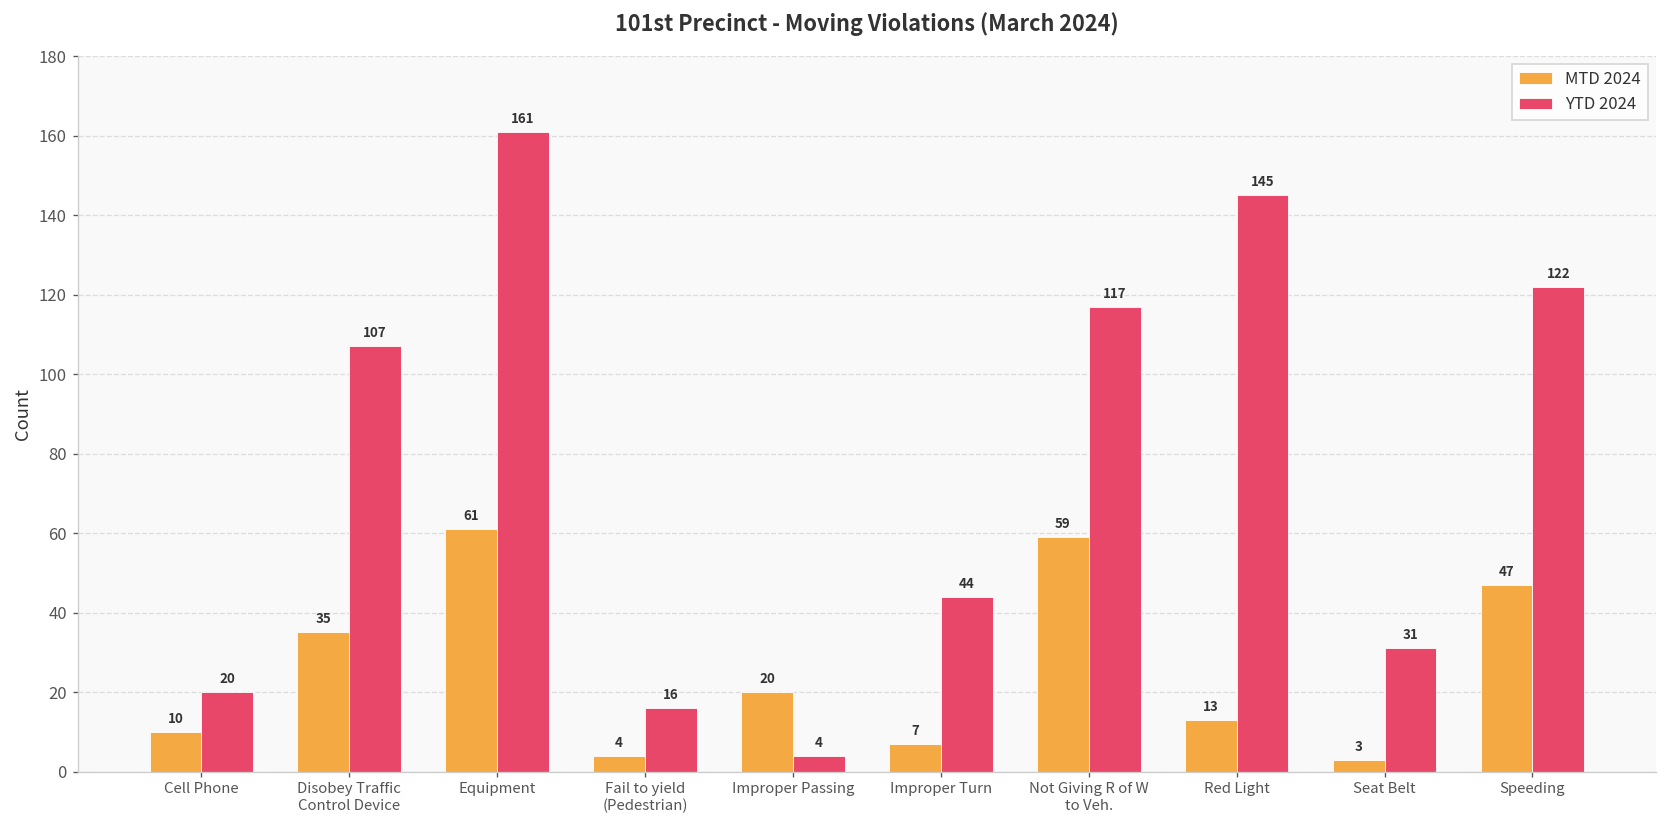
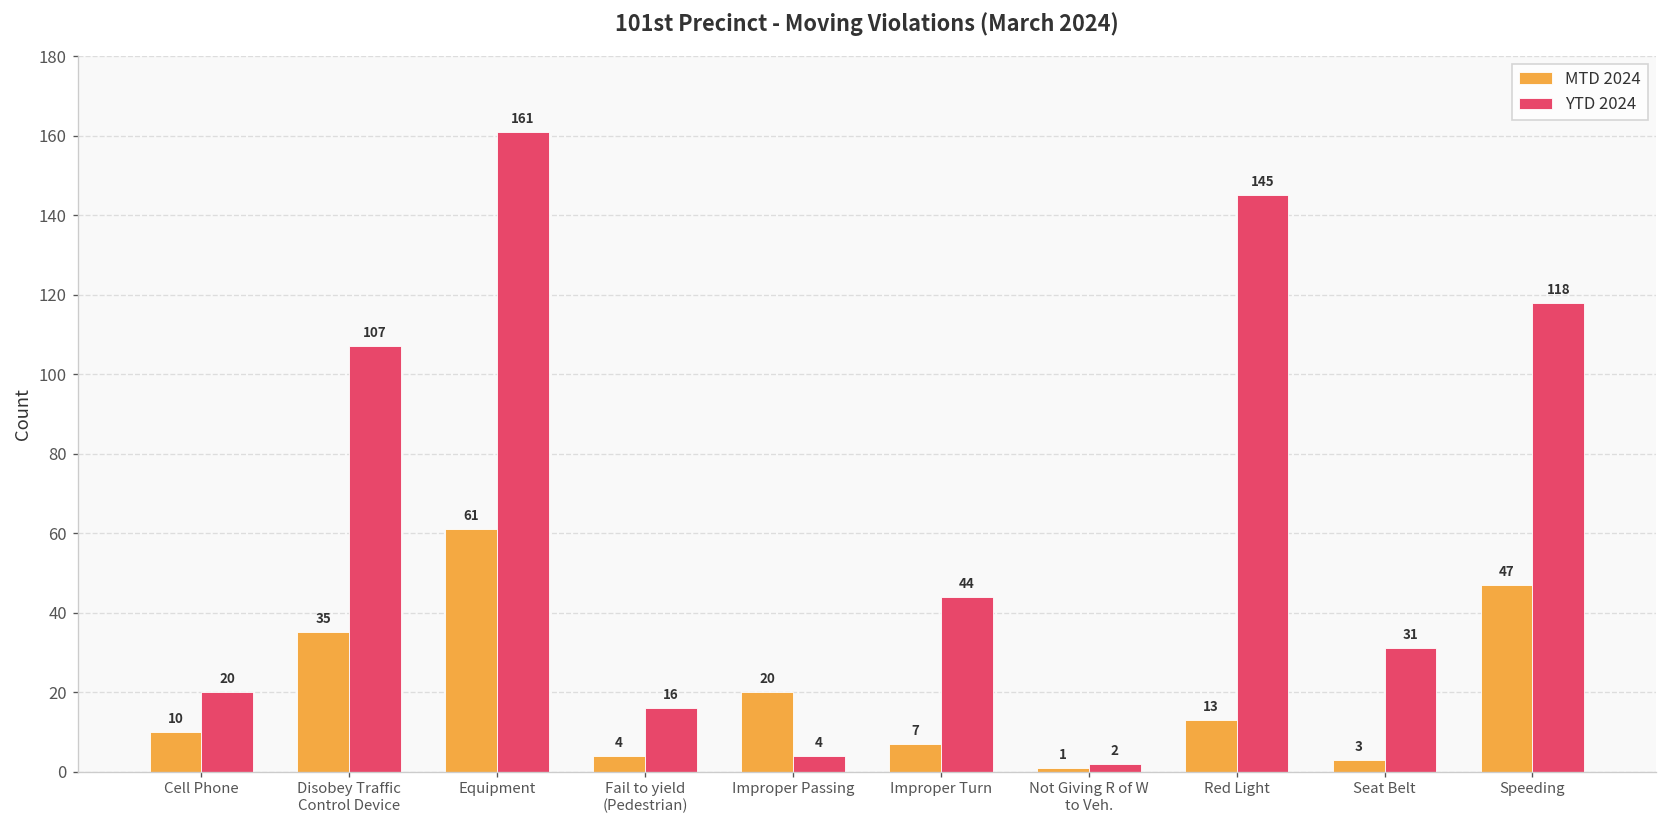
MTD 2024, Not Giving R of W to Veh.: 59 -> 1
YTD 2024, Not Giving R of W to Veh.: 117 -> 2
YTD 2024, Speeding: 122 -> 118
